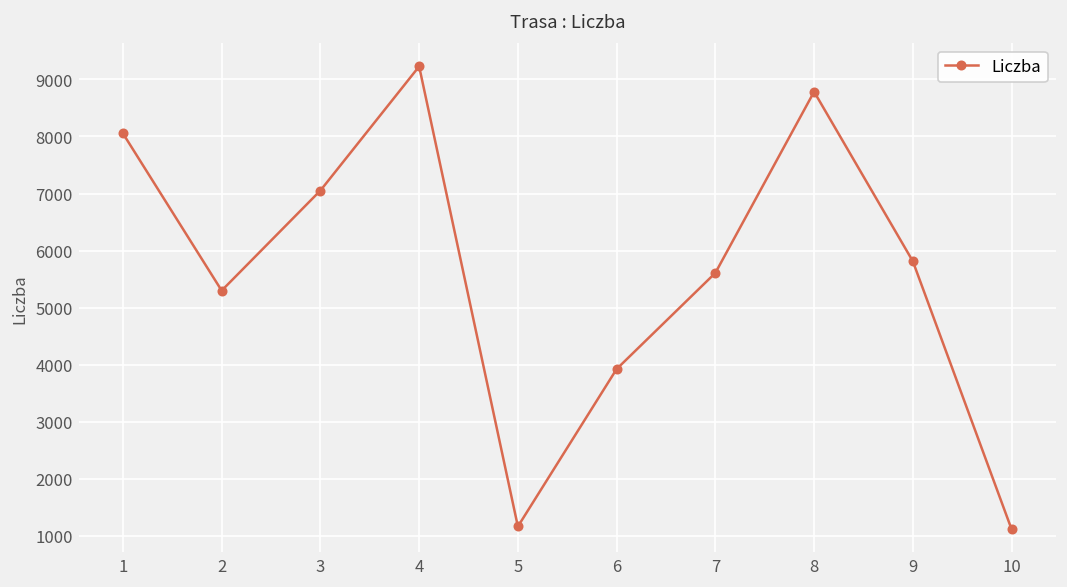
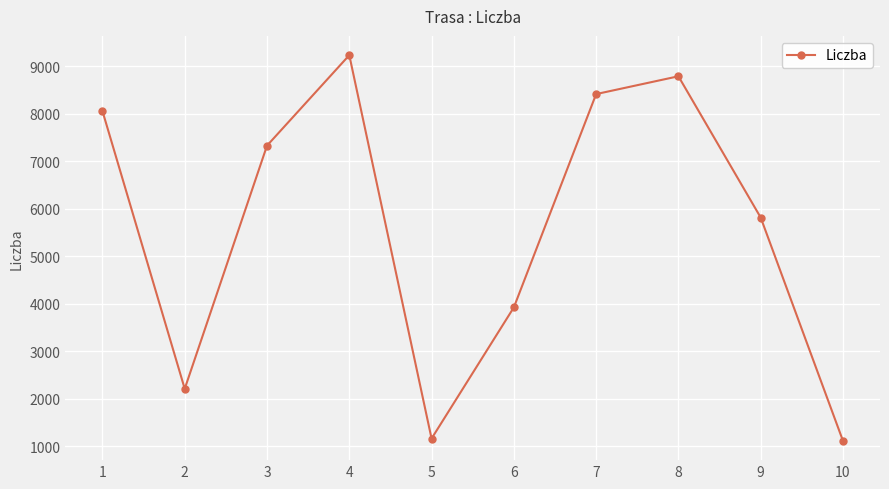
2: 5300 -> 2200
3: 7100 -> 7300
7: 5600 -> 8400
